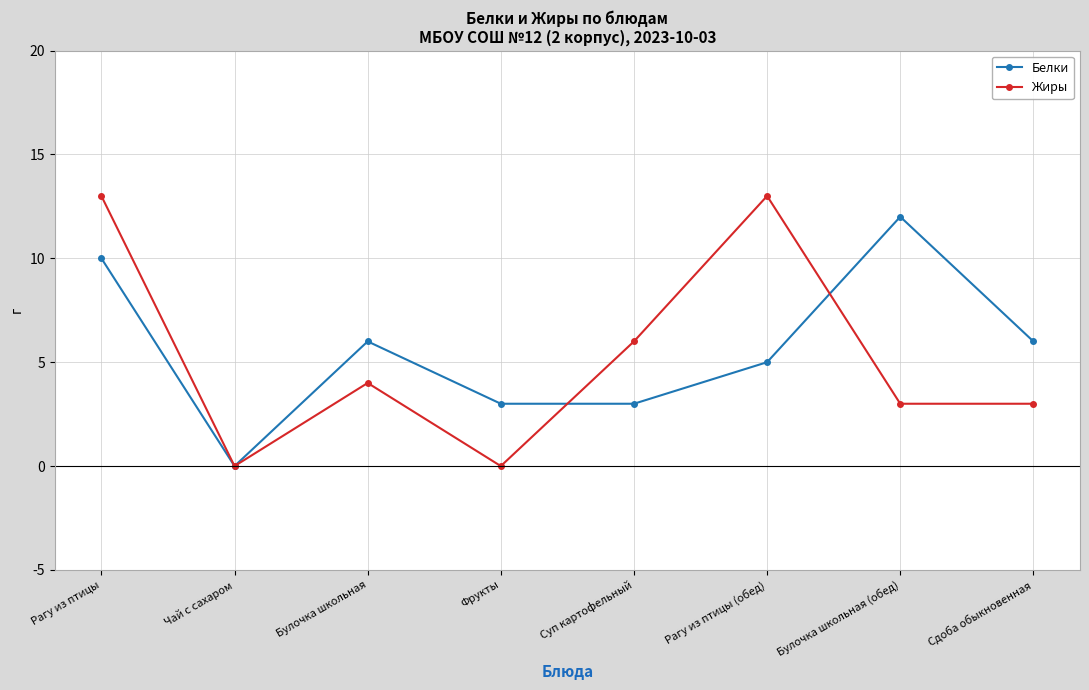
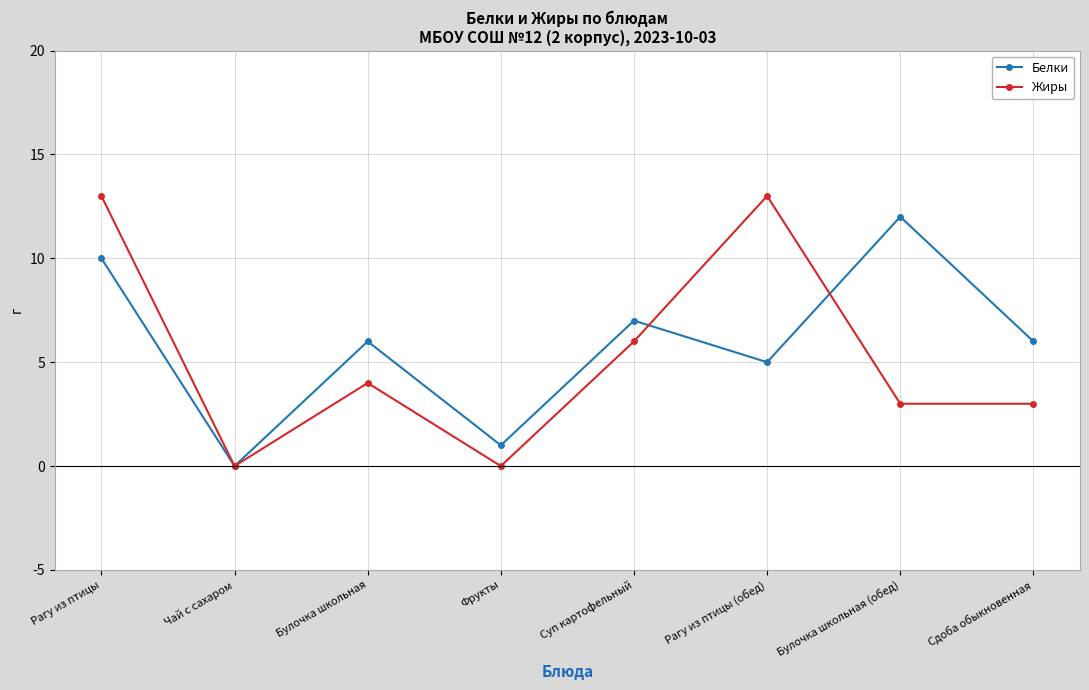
Белки, Фрукты: 3 -> 1
Белки, Суп картофельный: 3 -> 7
